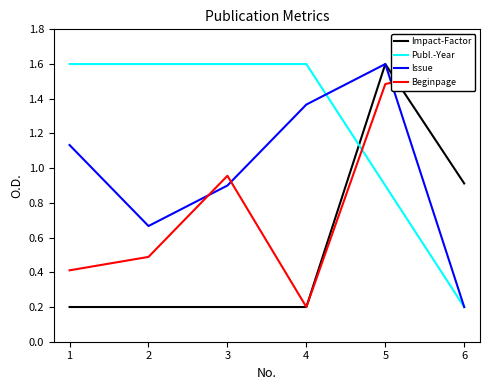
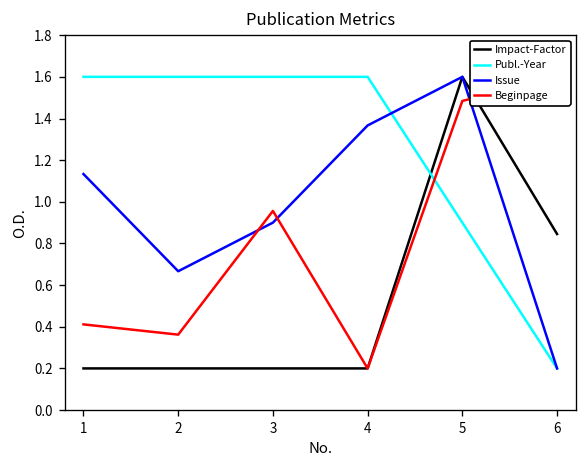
Beginpage, 2: 0.49 -> 0.36
Impact-Factor, 6: 0.91 -> 0.85
